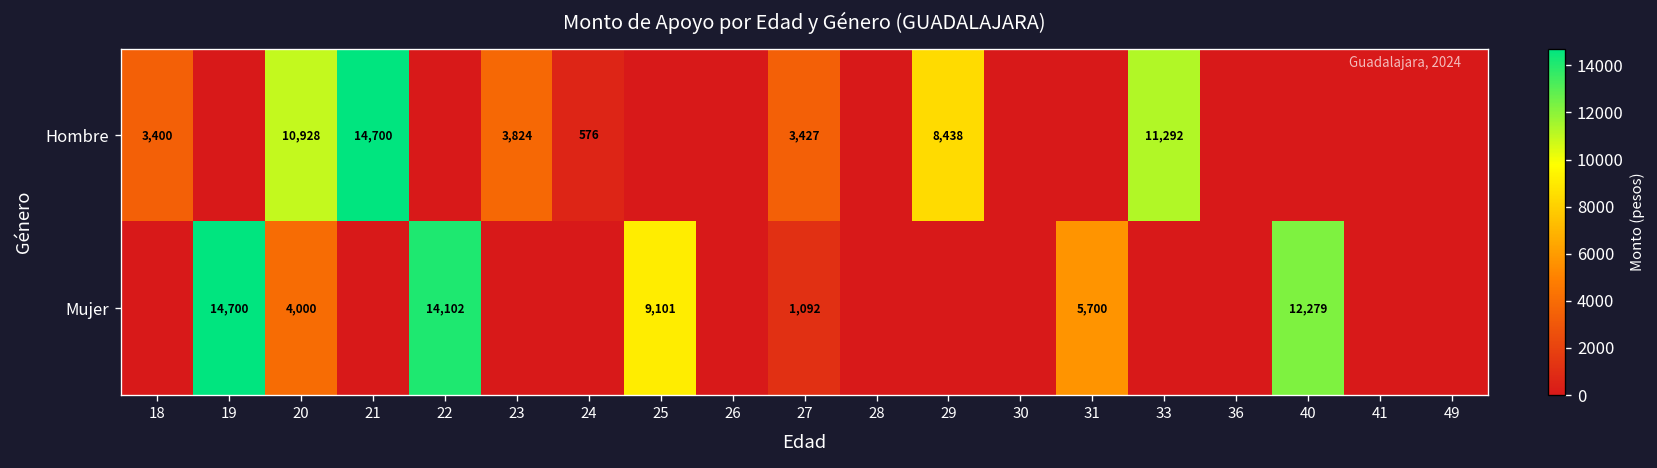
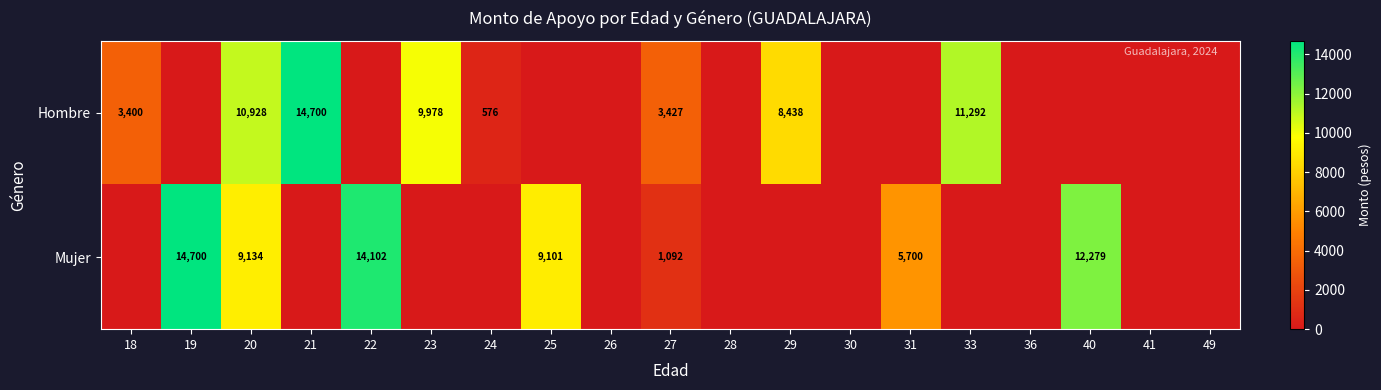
Hombre, 23: 3,824 -> 9,978
Mujer, 20: 4,000 -> 9,134
